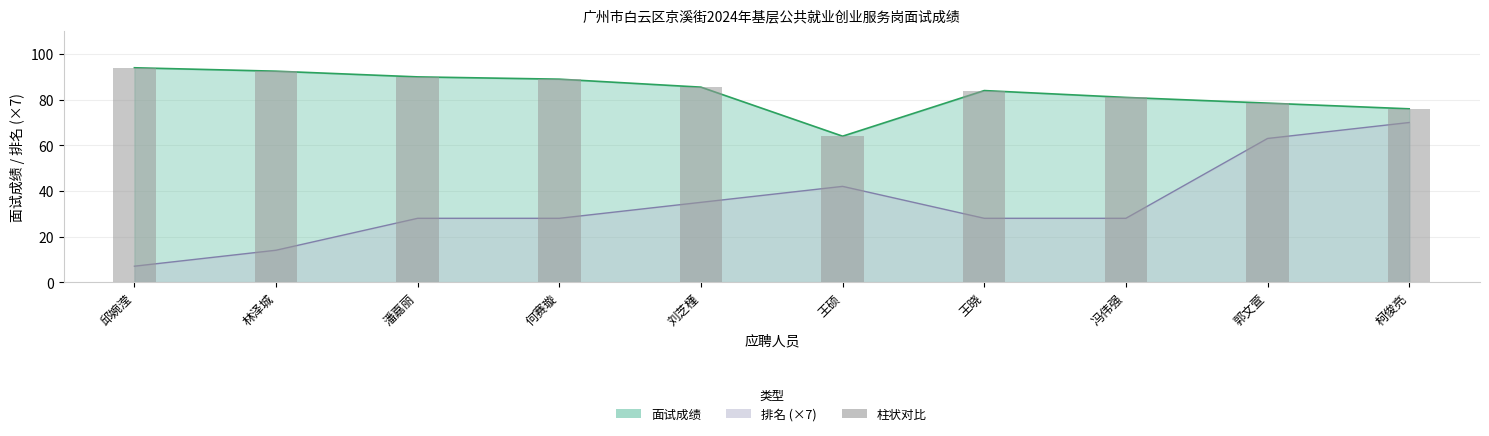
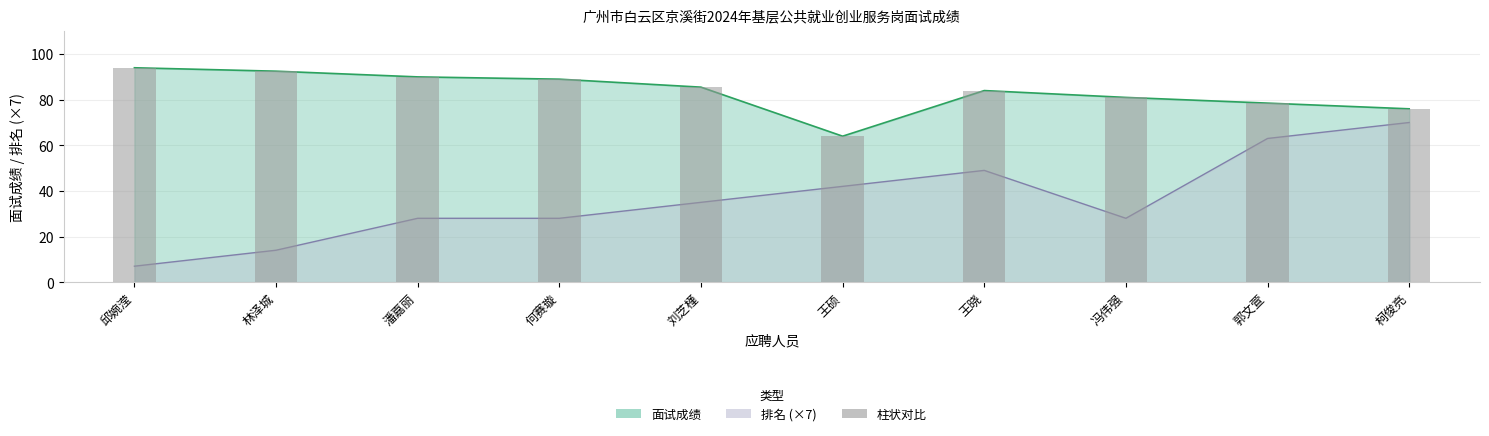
排名 (×7), 王晓: 28 -> 49
